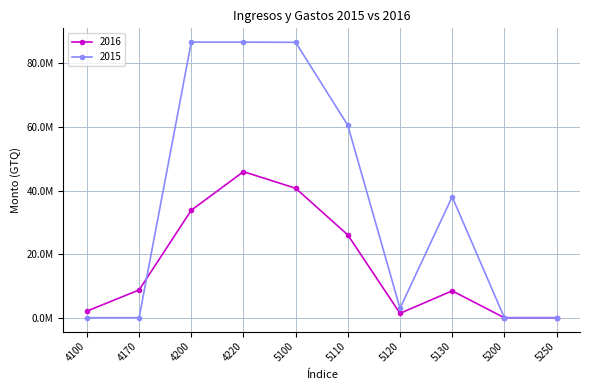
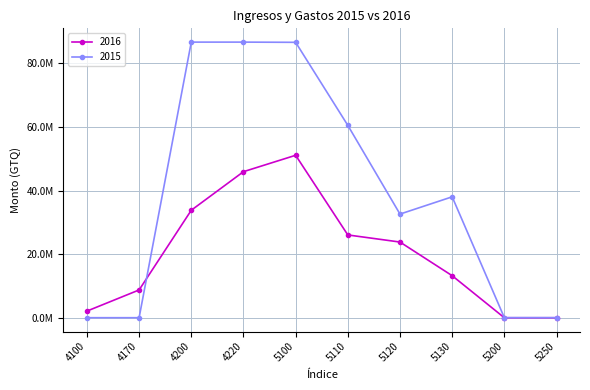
2016, 5100: 41000000 -> 51000000
2016, 5120: 1000000 -> 24000000
2015, 5120: 3000000 -> 33000000
2016, 5130: 8000000 -> 13000000
